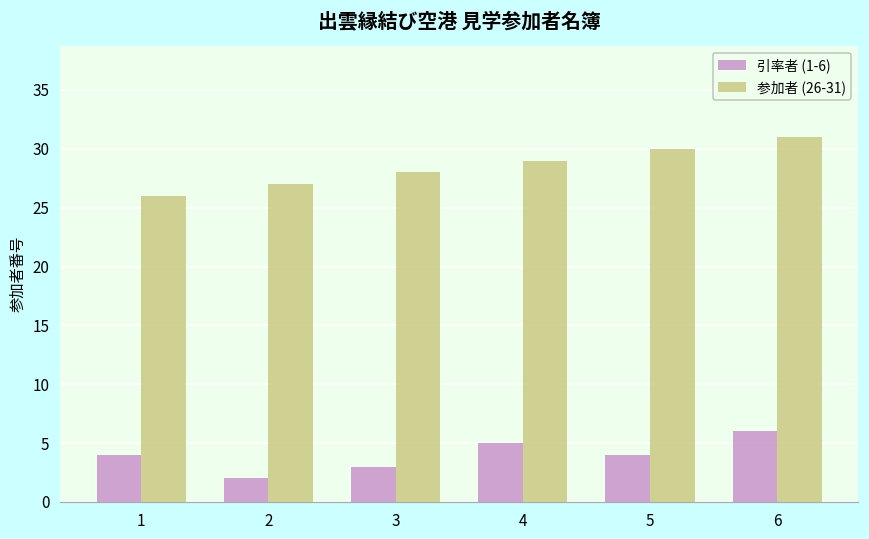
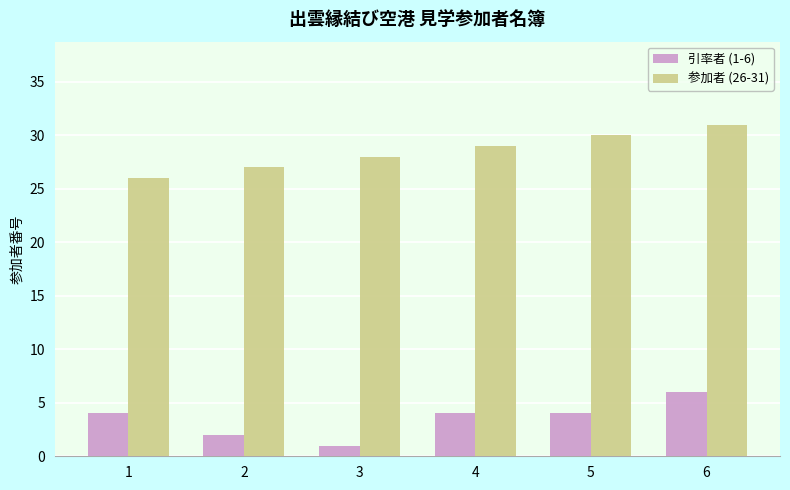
引率者 (1-6), 3: 3 -> 1
引率者 (1-6), 4: 5 -> 4
